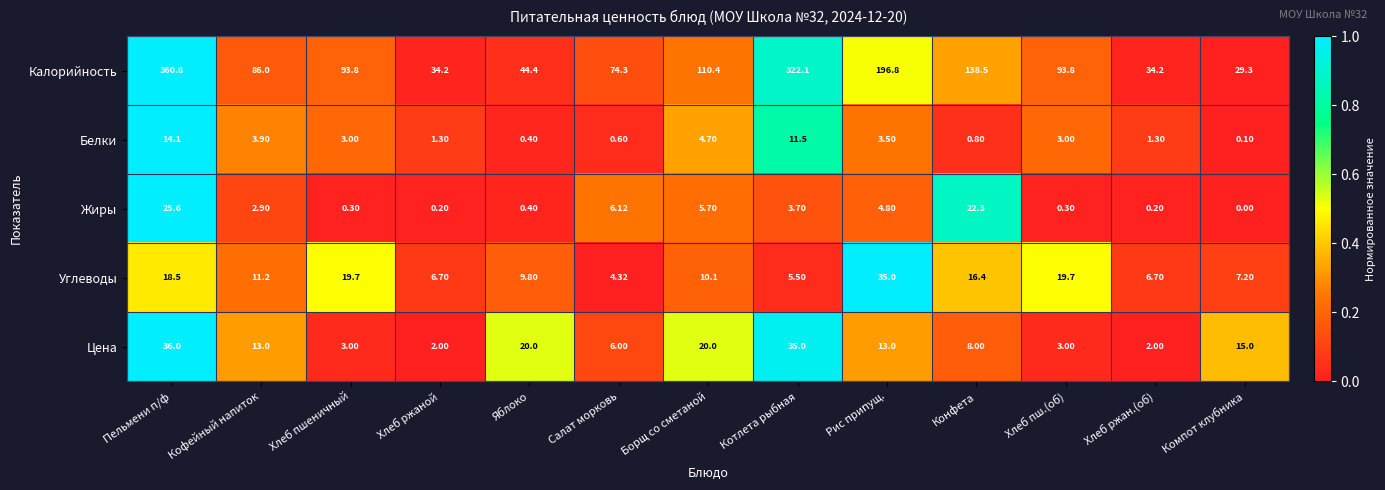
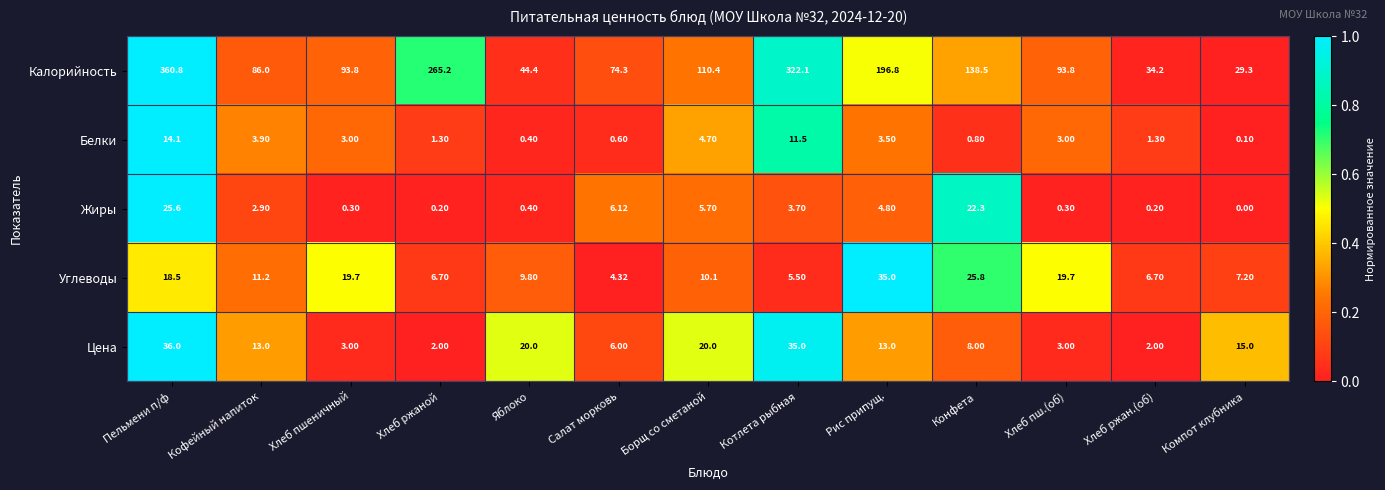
Калорийность, Хлеб ржаной: 34.2 -> 265.2
Углеводы, Конфета: 16.4 -> 25.8
